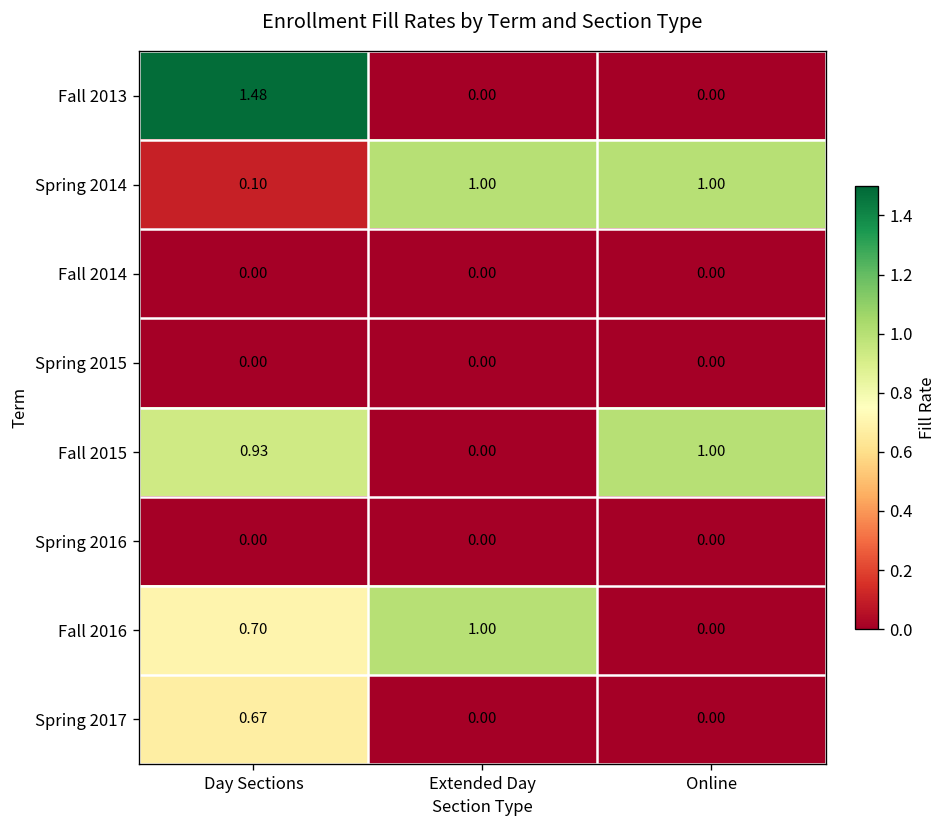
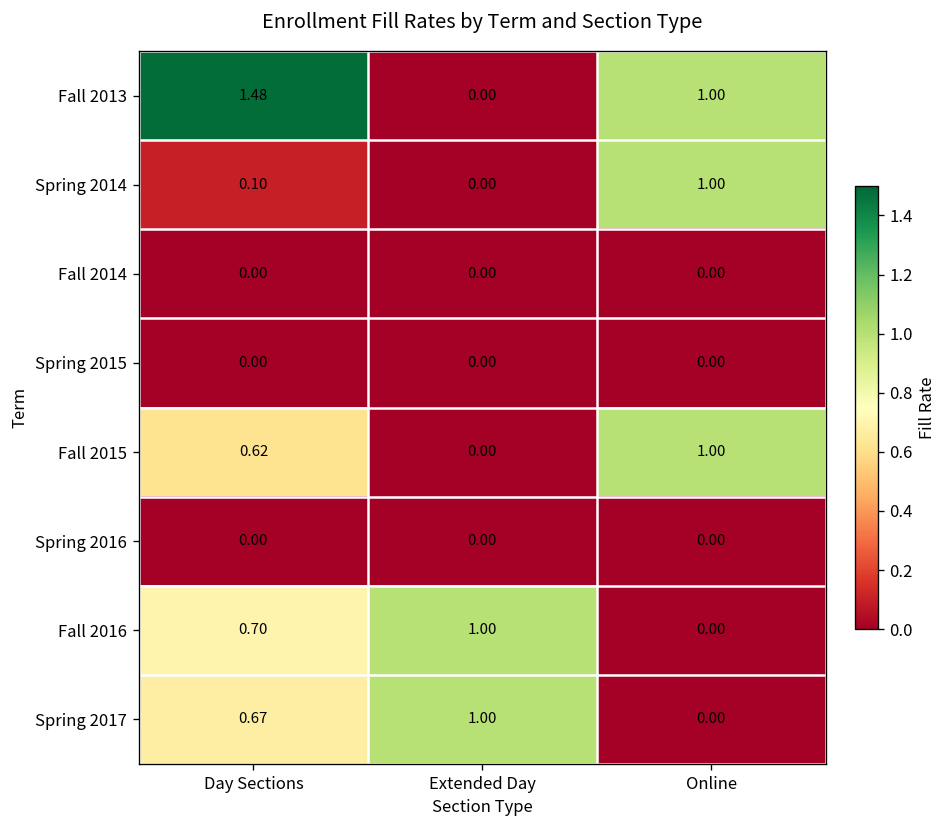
Fall 2013, Online: 0.00 -> 1.00
Spring 2014, Extended Day: 1.00 -> 0.00
Fall 2015, Day Sections: 0.93 -> 0.62
Spring 2017, Extended Day: 0.00 -> 1.00
